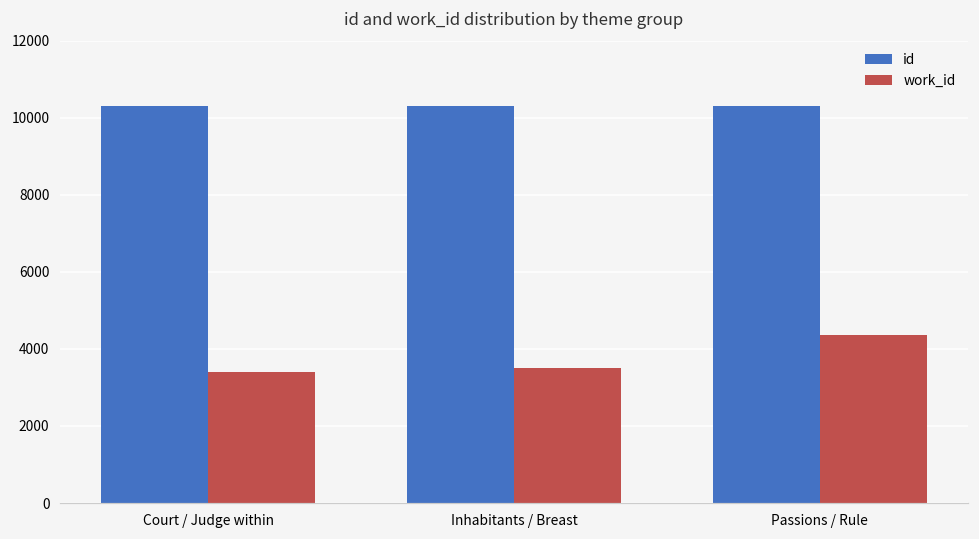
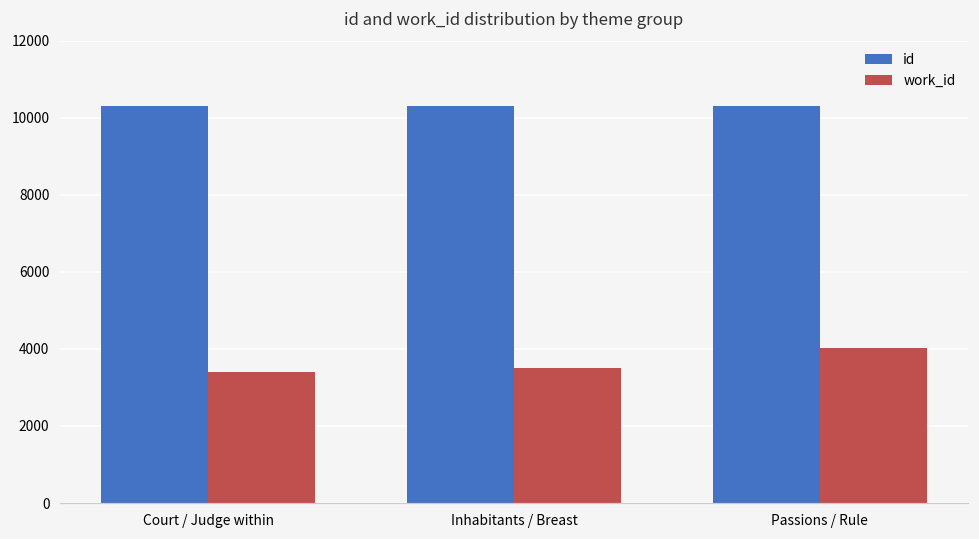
work_id, Passions / Rule: 4400 -> 4000
